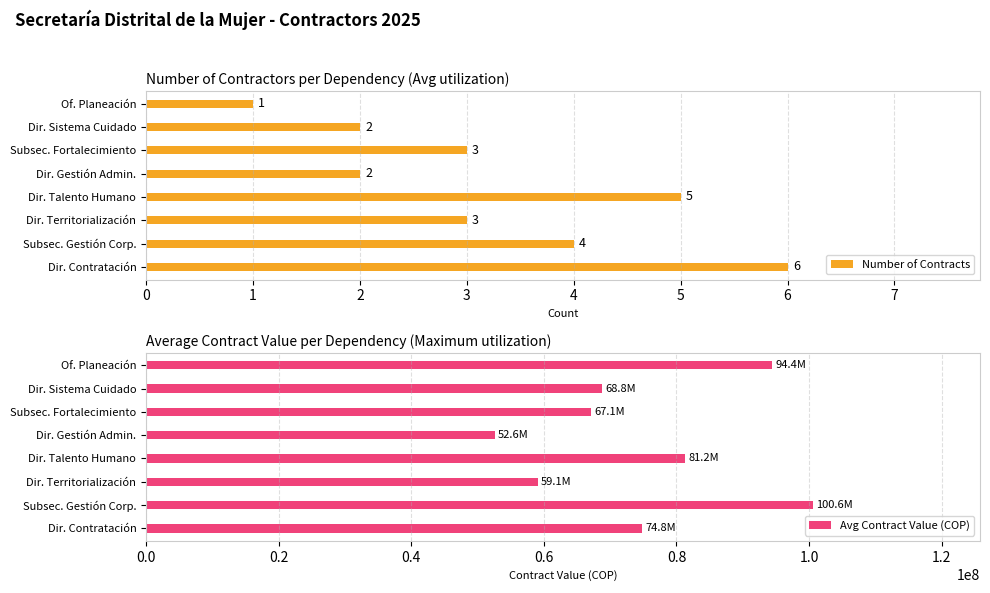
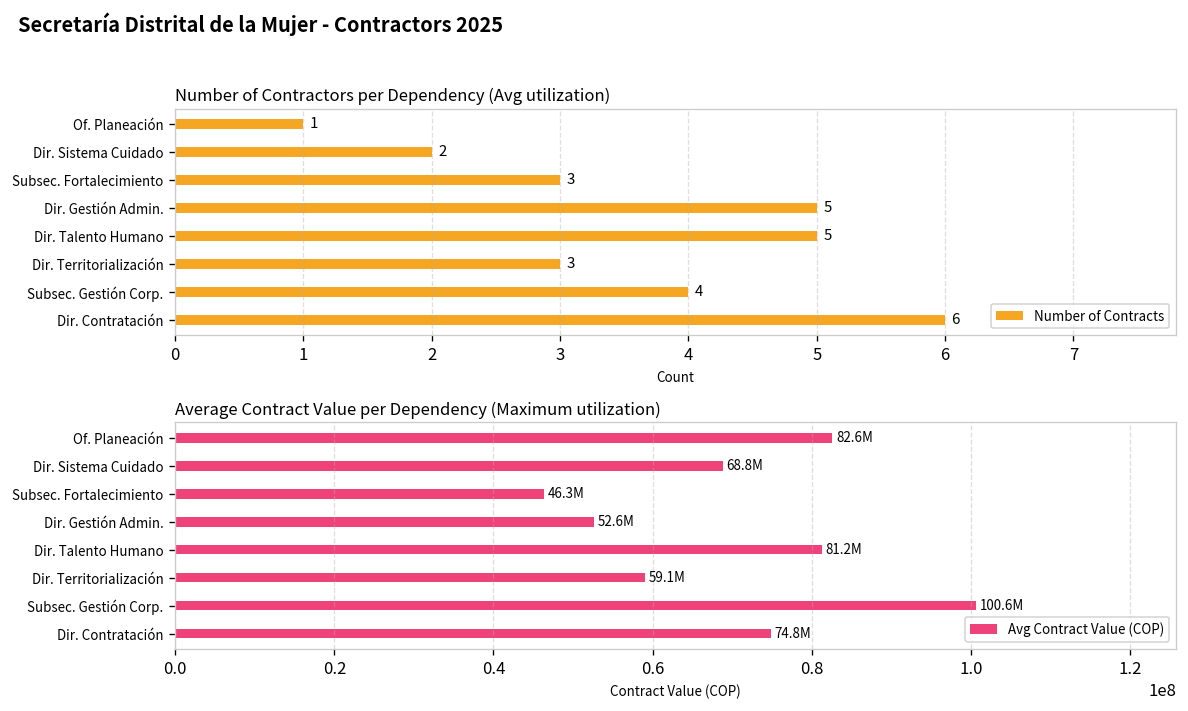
Number of Contractors per Dependency (Avg utilization), Dir. Gestión Admin.: 2 -> 5
Average Contract Value per Dependency (Maximum utilization), Of. Planeación: 94.4M -> 82.6M
Average Contract Value per Dependency (Maximum utilization), Subsec. Fortalecimiento: 67.1M -> 46.3M
